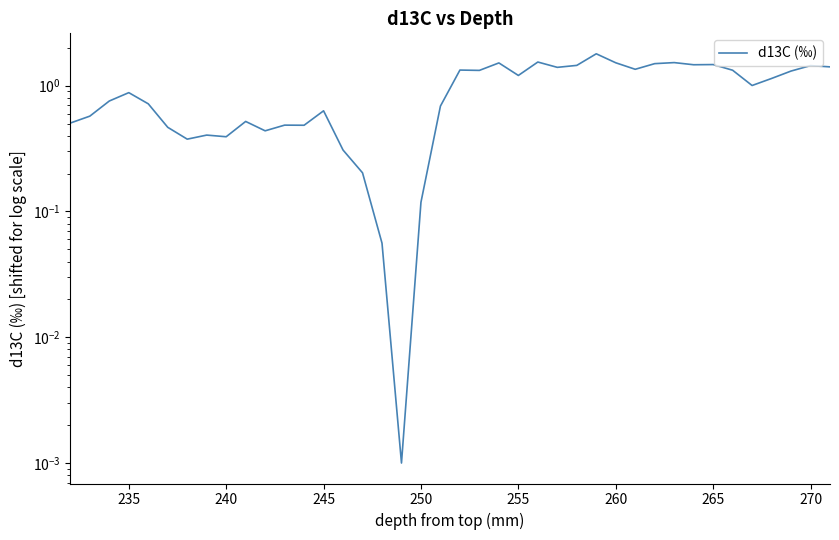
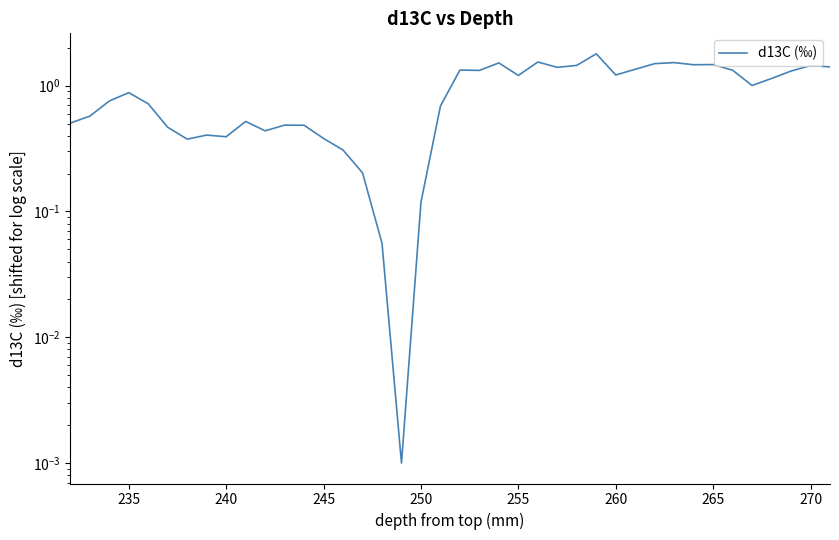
245: 0.6 -> 0.38
260: 1.5 -> 1.2
